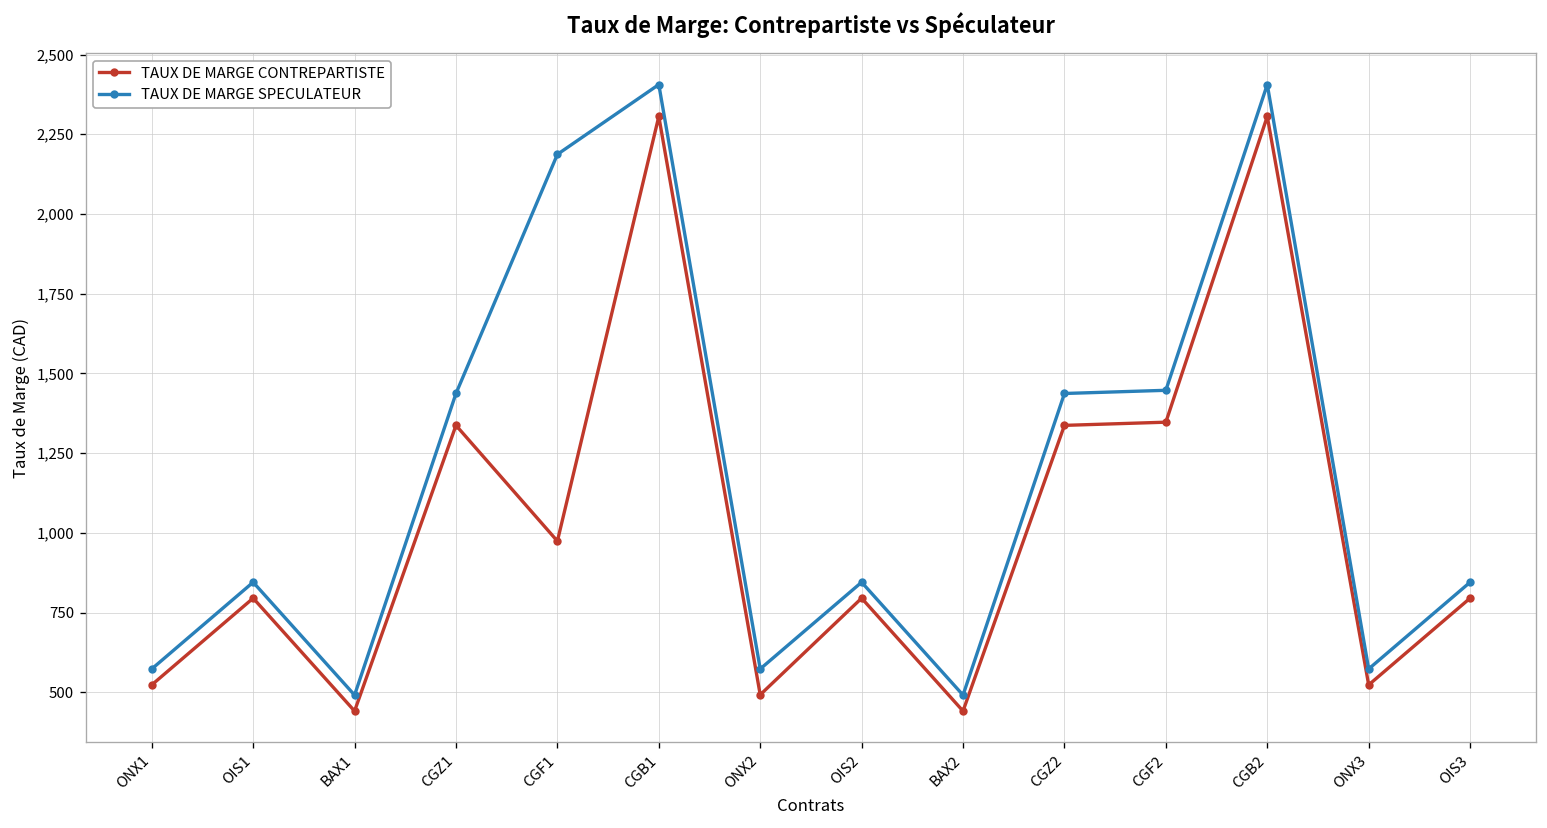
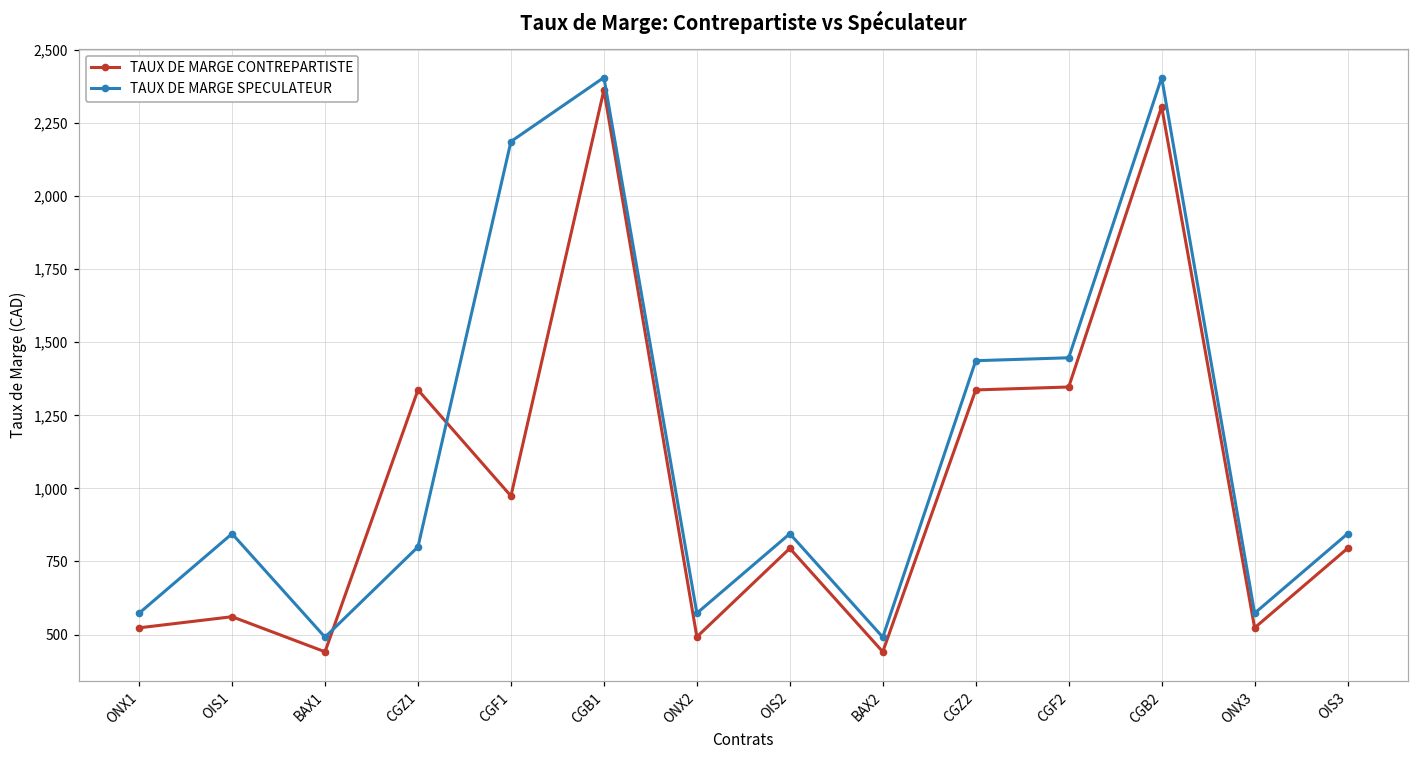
TAUX DE MARGE CONTREPARTISTE, OIS1: 800 -> 560
TAUX DE MARGE SPECULATEUR, CGZ1: 1,440 -> 800
TAUX DE MARGE CONTREPARTISTE, CGB1: 2,310 -> 2,360
